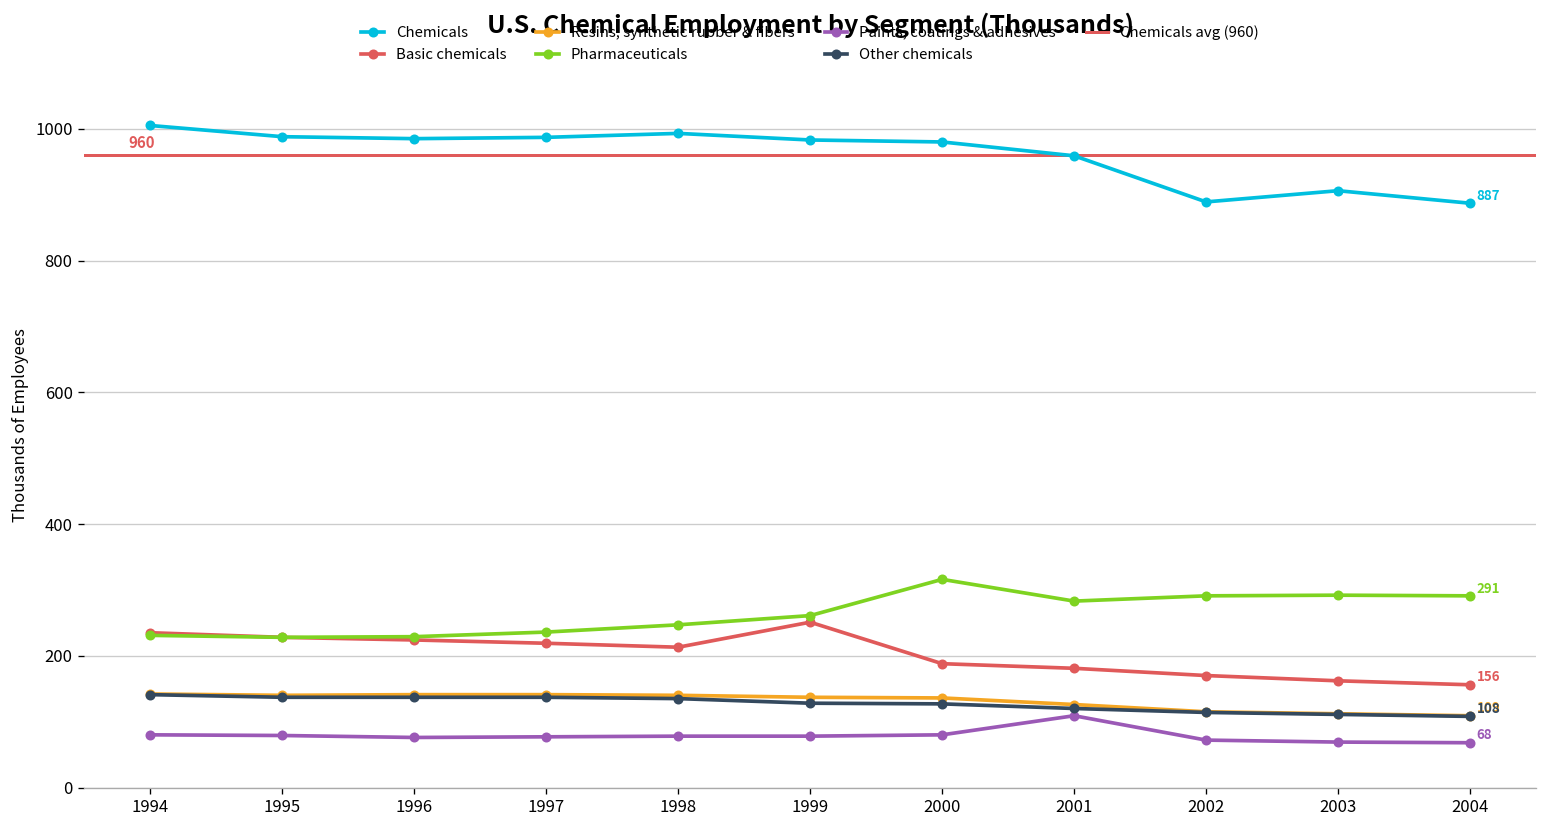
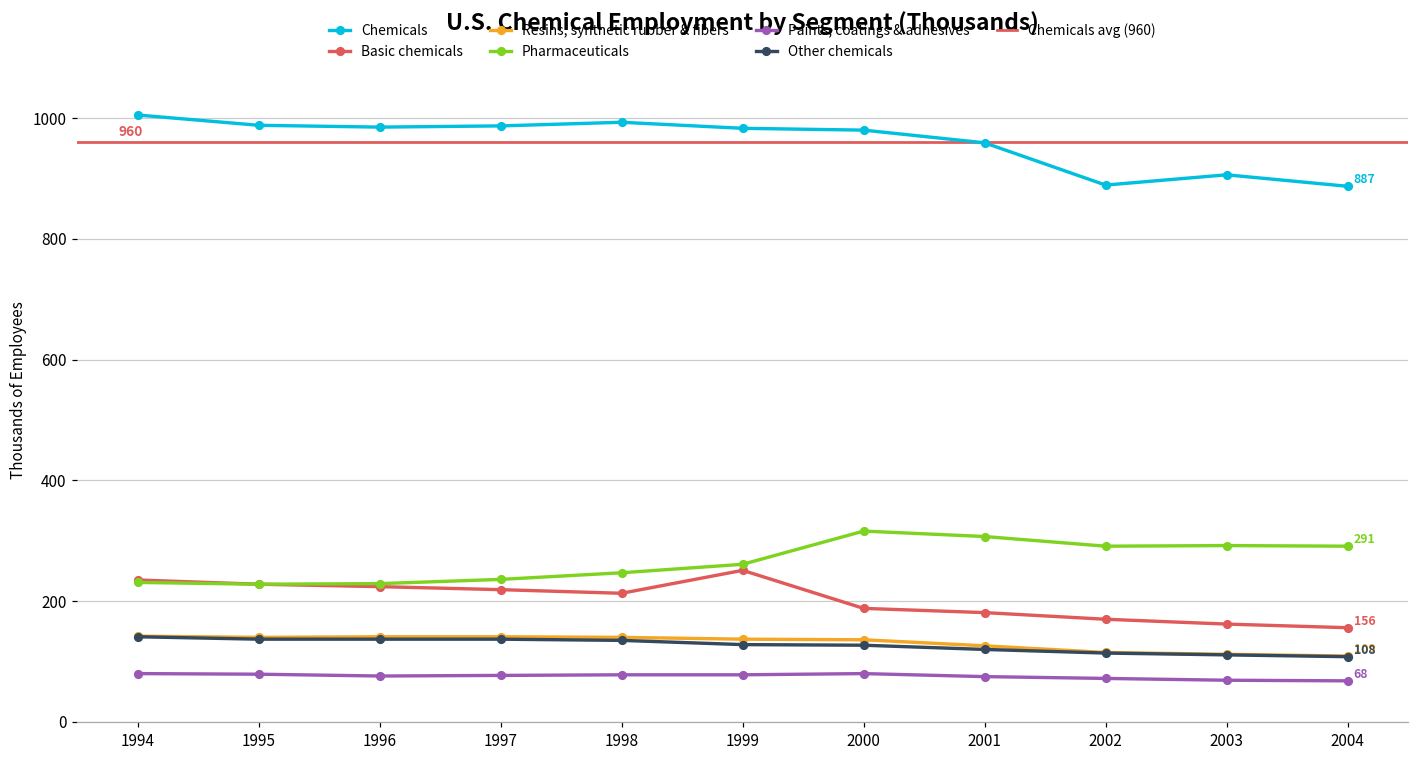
Pharmaceuticals, 2001: 280 -> 310
Paints, coatings & adhesives, 2001: 110 -> 80
